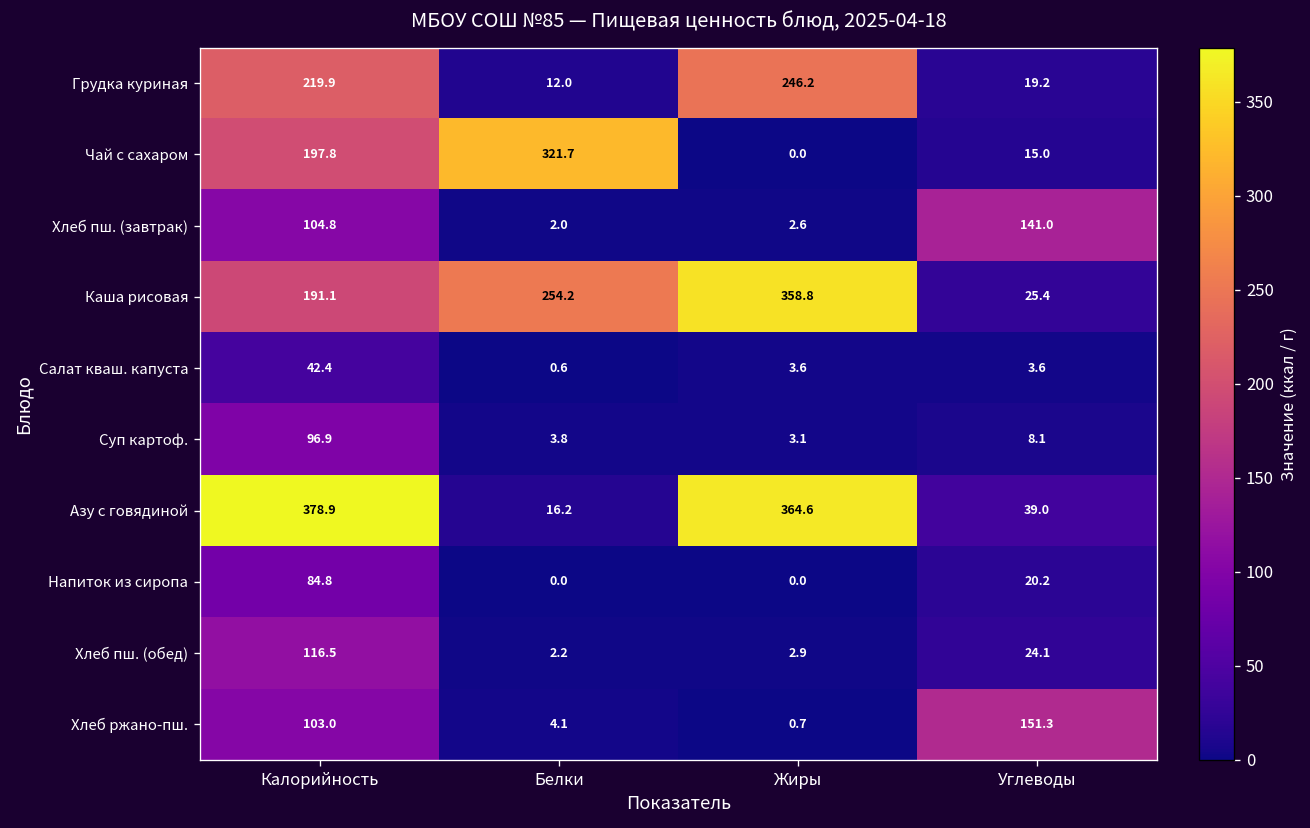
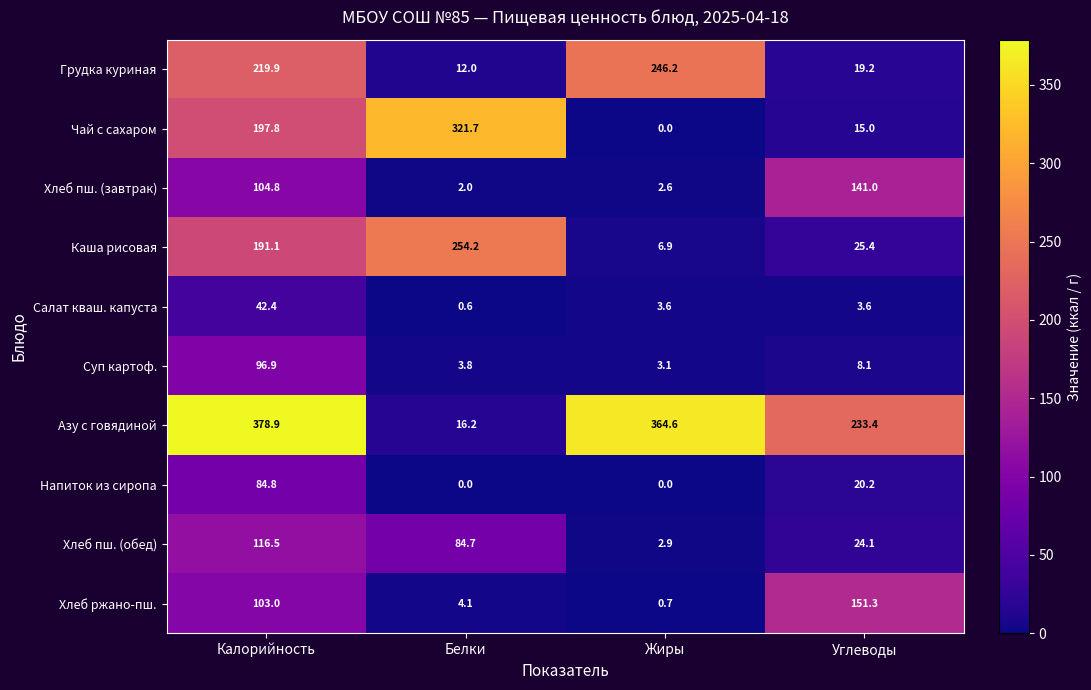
Каша рисовая, Жиры: 358.8 -> 6.9
Азу с говядиной, Углеводы: 39.0 -> 233.4
Хлеб пш. (обед), Белки: 2.2 -> 84.7
